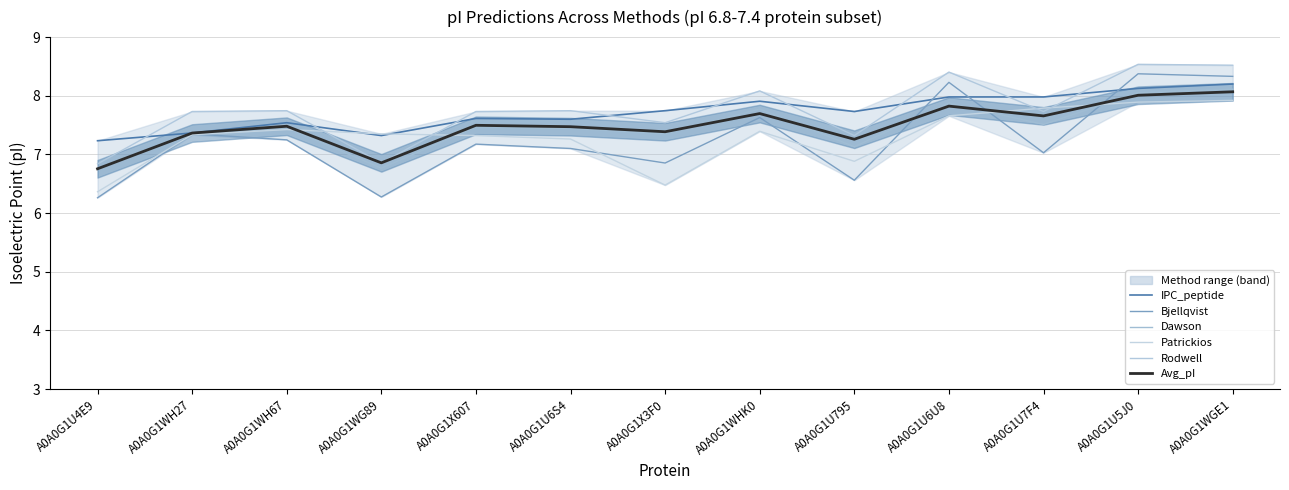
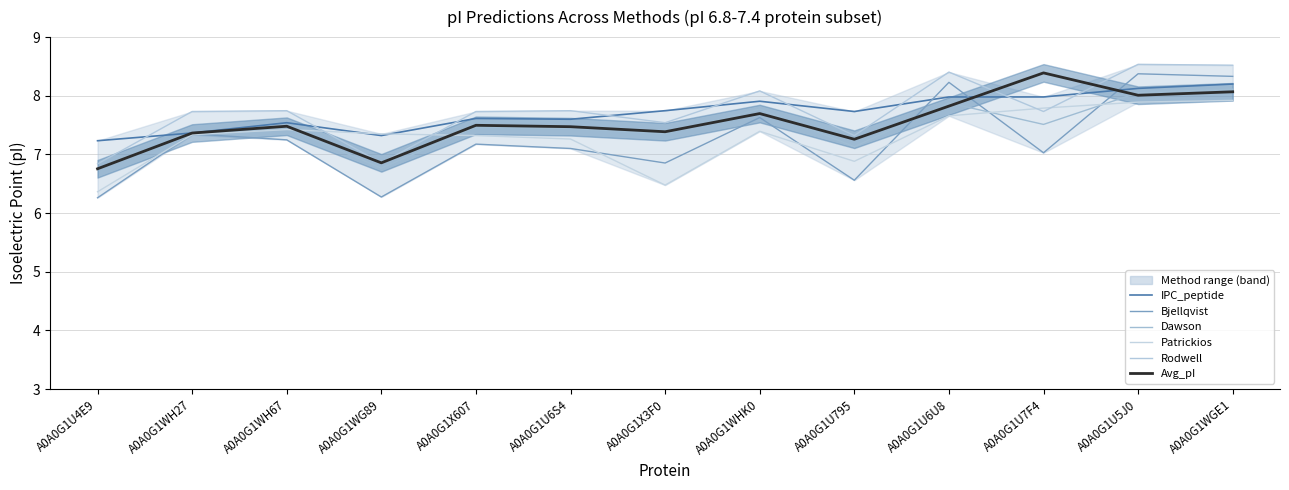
Avg_pI, A0A0G1U7F4: 7.7 -> 8.4
